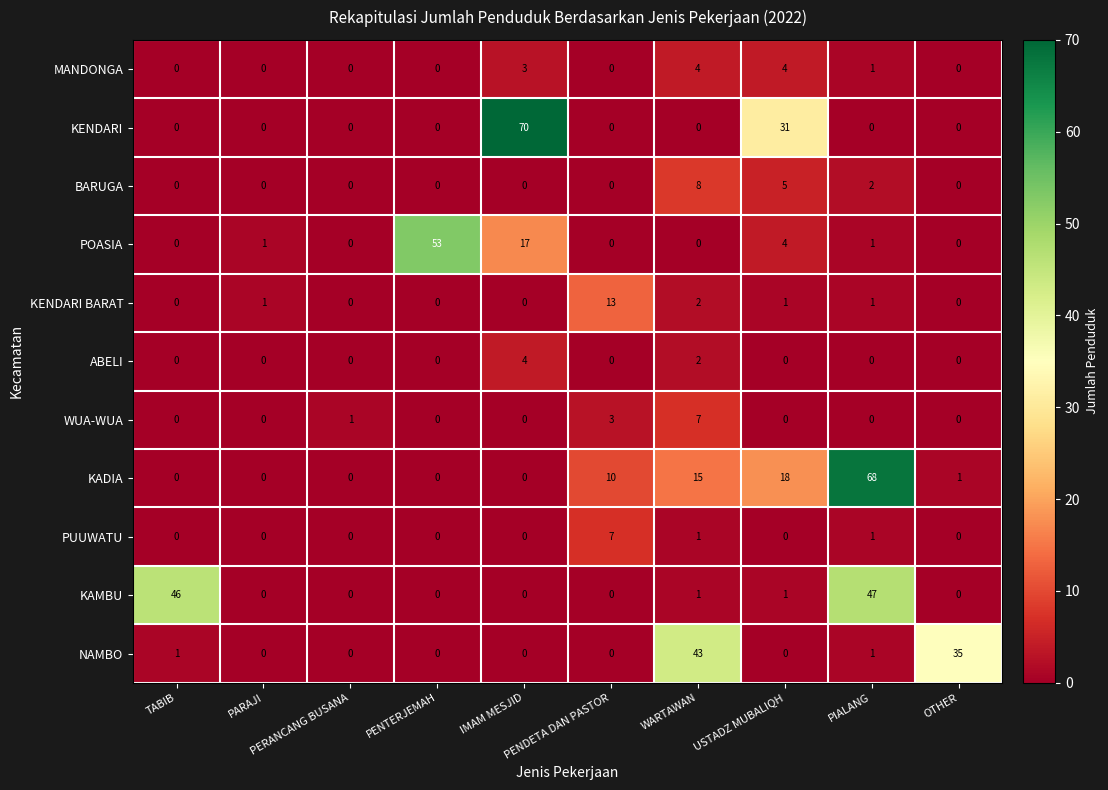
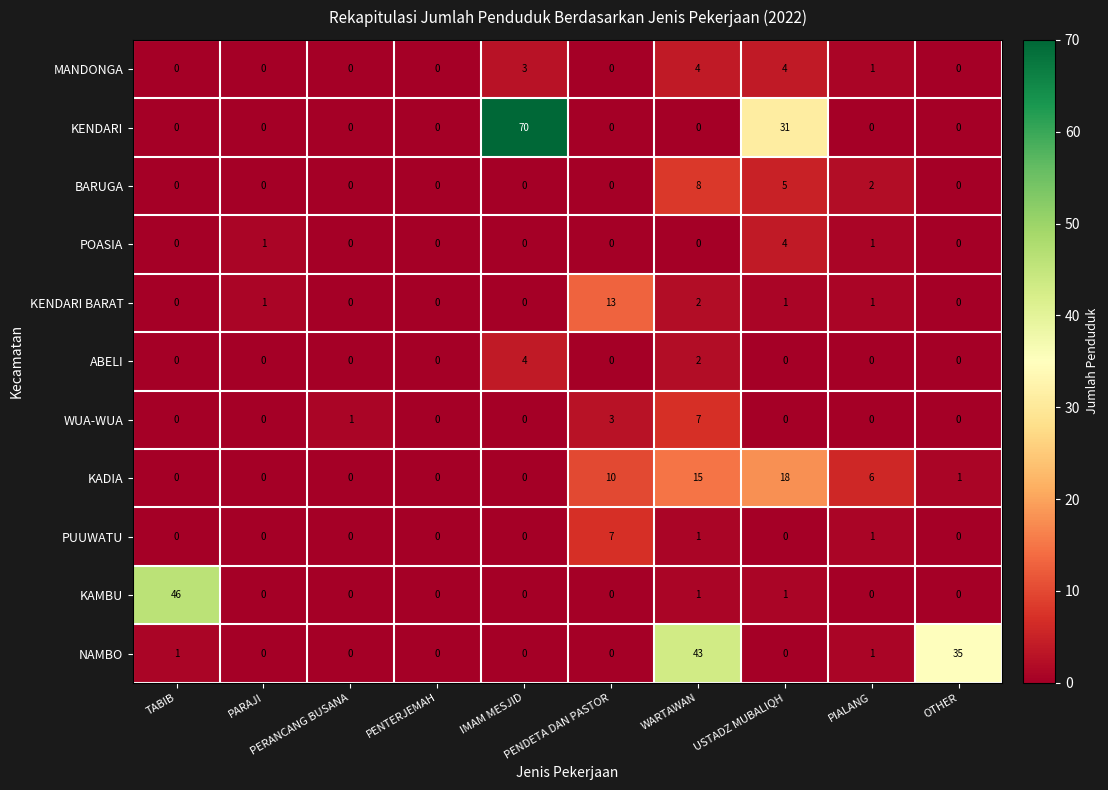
POASIA, PENTERJEMAH: 53 -> 0
POASIA, IMAM MESJID: 17 -> 0
KADIA, PIALANG: 68 -> 6
KAMBU, PIALANG: 47 -> 0
